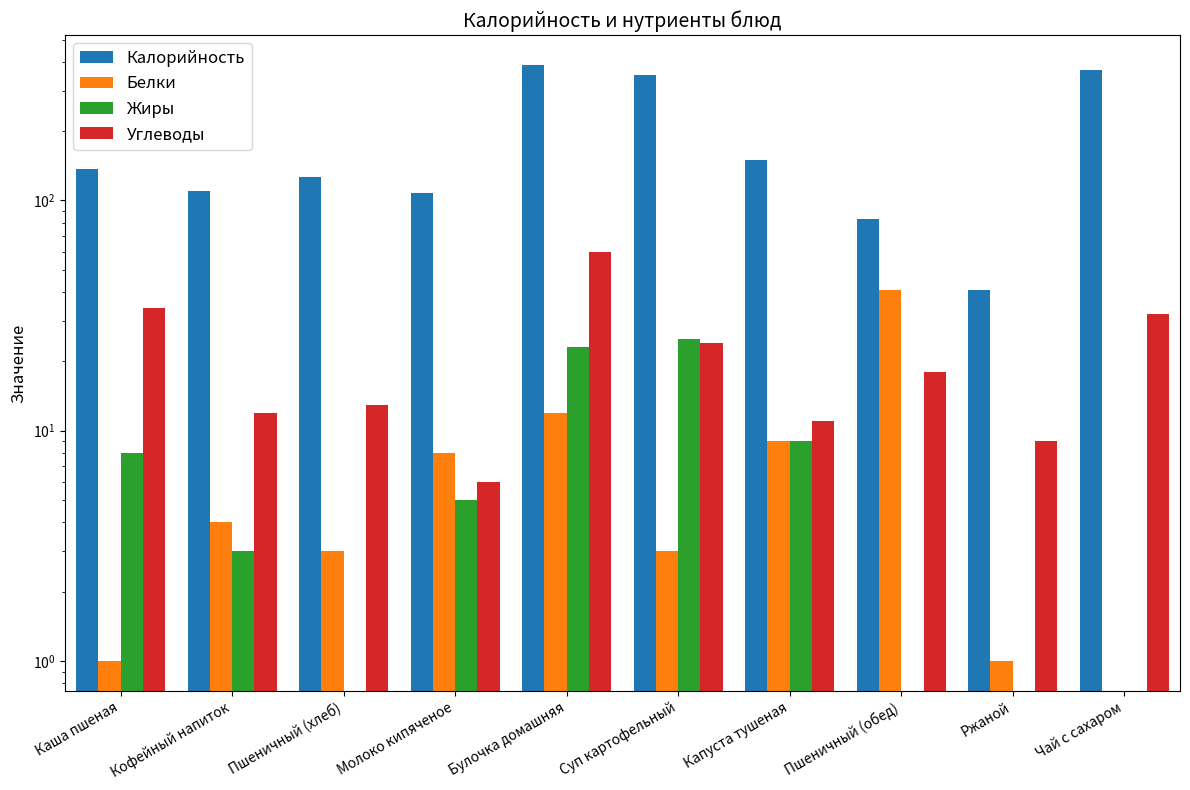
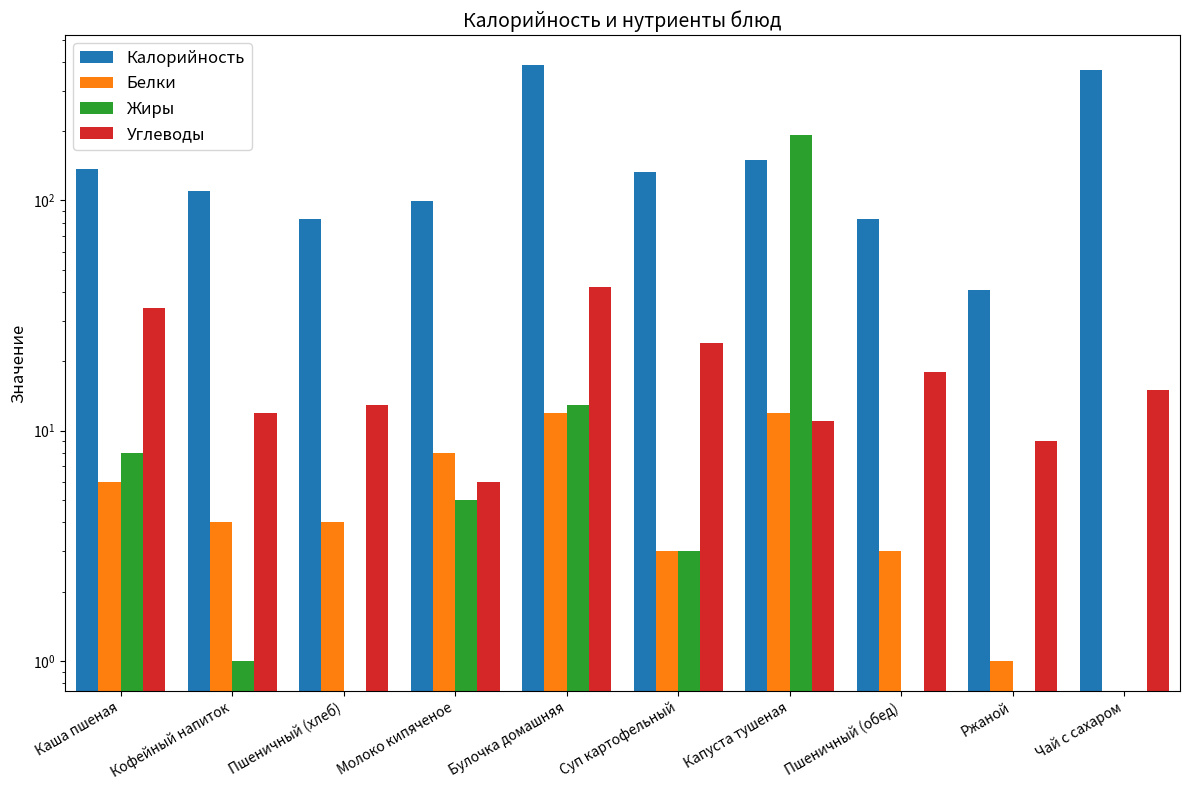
Белки, Каша пшеная: 1 -> 6
Жиры, Кофейный напиток: 3 -> 1
Калорийность, Пшеничный (хлеб): 130 -> 83
Белки, Пшеничный (хлеб): 3 -> 4
Калорийность, Молоко кипяченое: 110 -> 99
Жиры, Булочка домашняя: 23 -> 13
Углеводы, Булочка домашняя: 60 -> 42
Калорийность, Суп картофельный: 350 -> 130
Жиры, Суп картофельный: 25 -> 3
Белки, Капуста тушеная: 9 -> 12
Жиры, Капуста тушеная: 9 -> 190
Белки, Пшеничный (обед): 41 -> 3
Углеводы, Чай с сахаром: 32 -> 15
